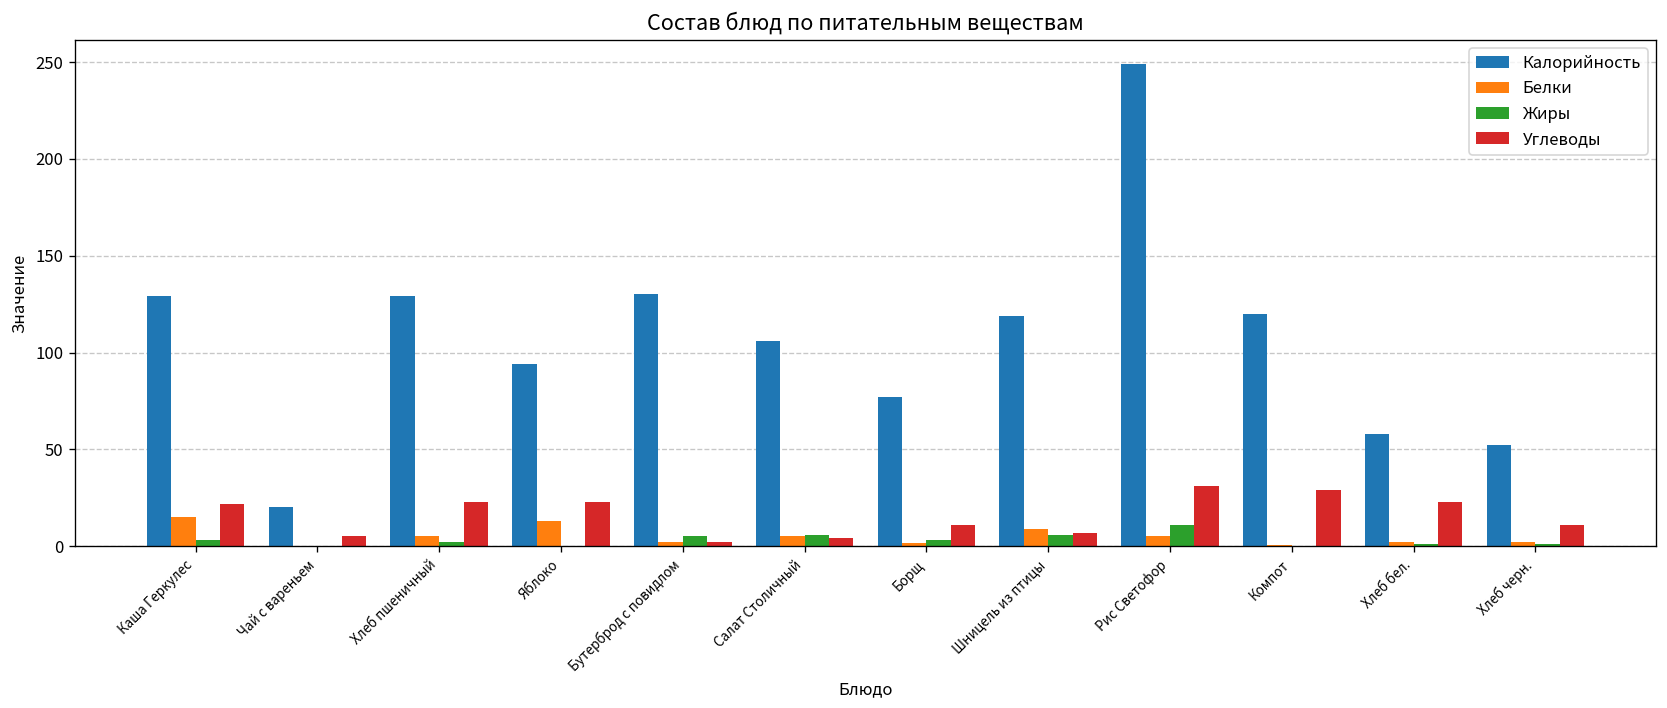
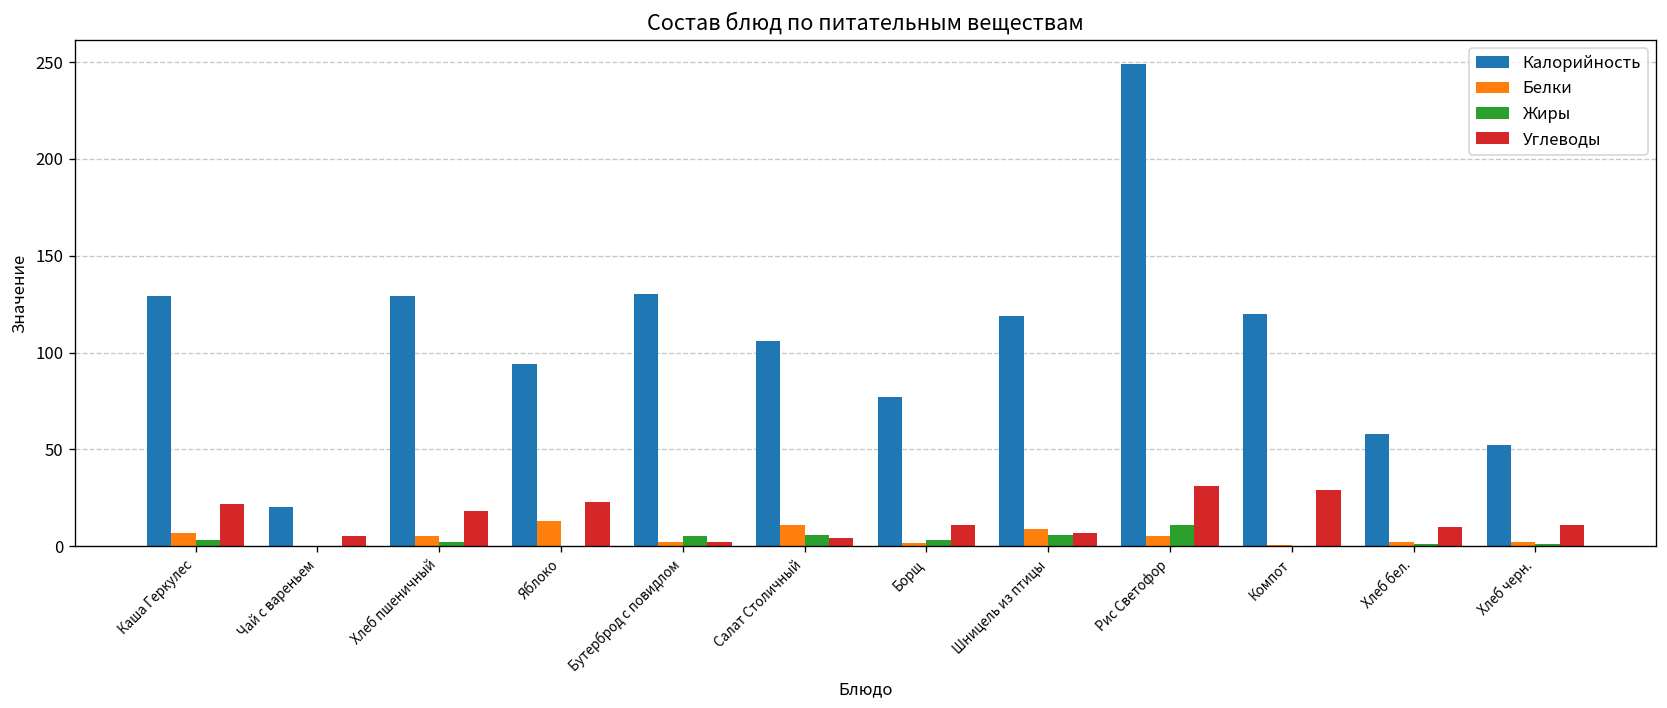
Белки, Каша Геркулес: 15 -> 7
Углеводы, Хлеб пшеничный: 23 -> 18
Белки, Салат Столичный: 5 -> 11
Углеводы, Хлеб бел.: 23 -> 10
